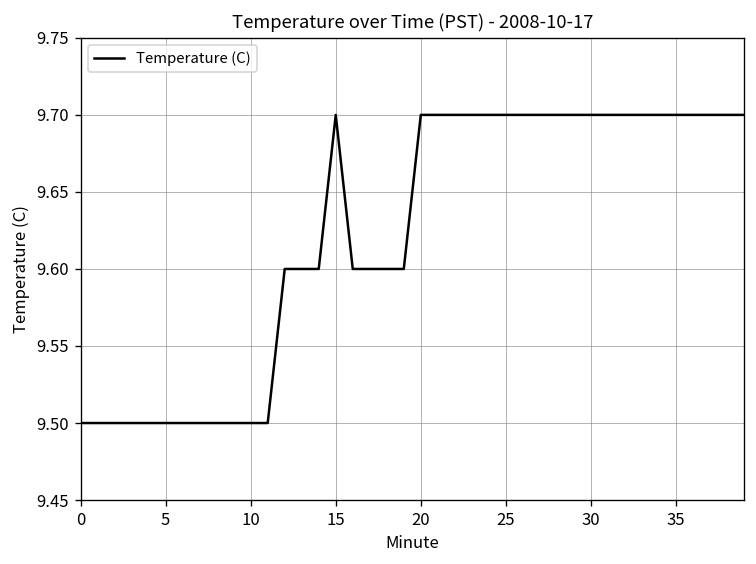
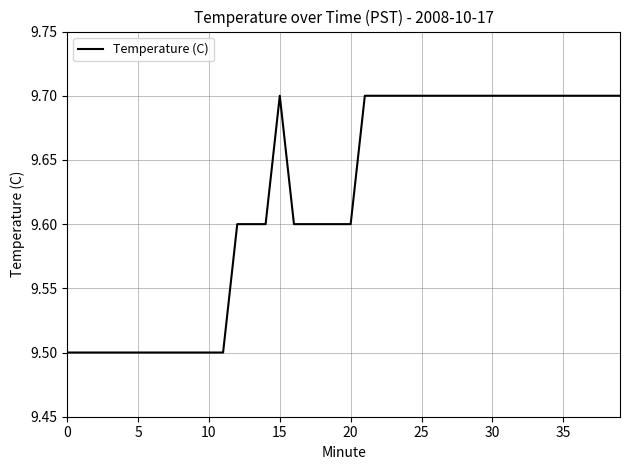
20: 9.7 -> 9.6
